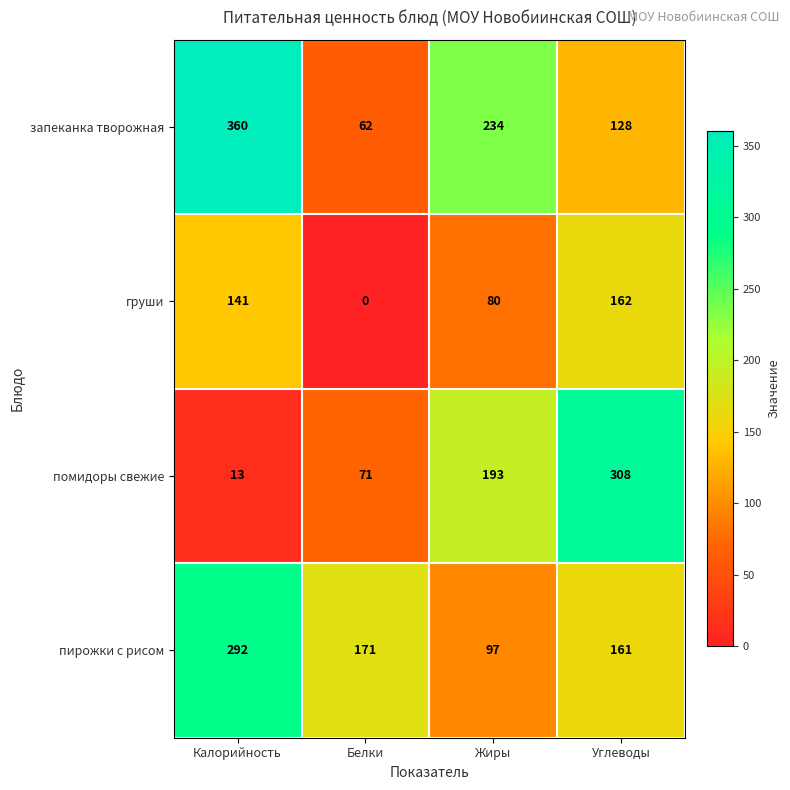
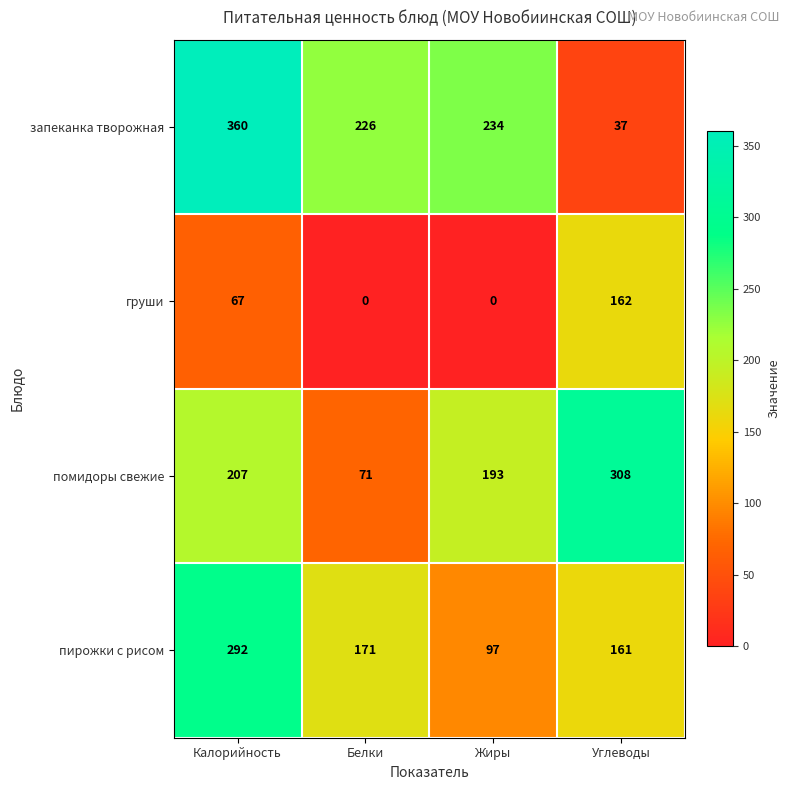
запеканка творожная, Белки: 62 -> 226
запеканка творожная, Углеводы: 128 -> 37
груши, Калорийность: 141 -> 67
груши, Жиры: 80 -> 0
помидоры свежие, Калорийность: 13 -> 207
